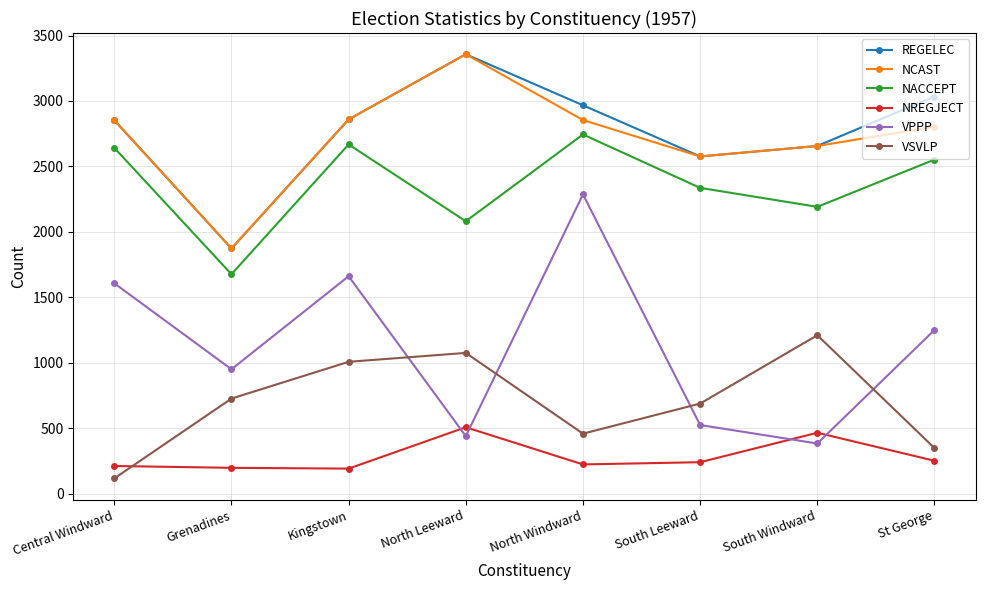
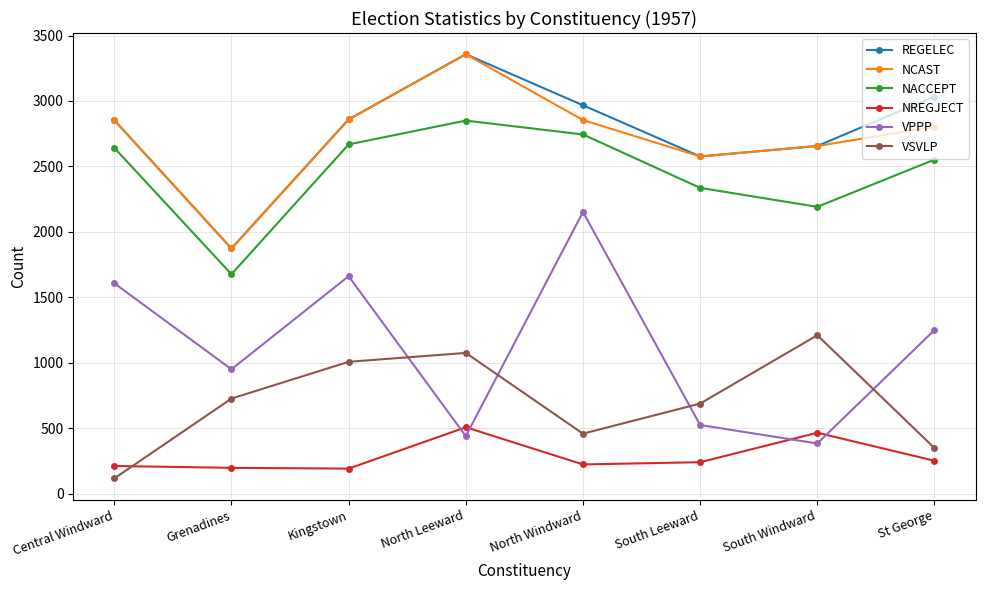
NACCEPT, North Leeward: 2080 -> 2850
VPPP, North Windward: 2290 -> 2150
